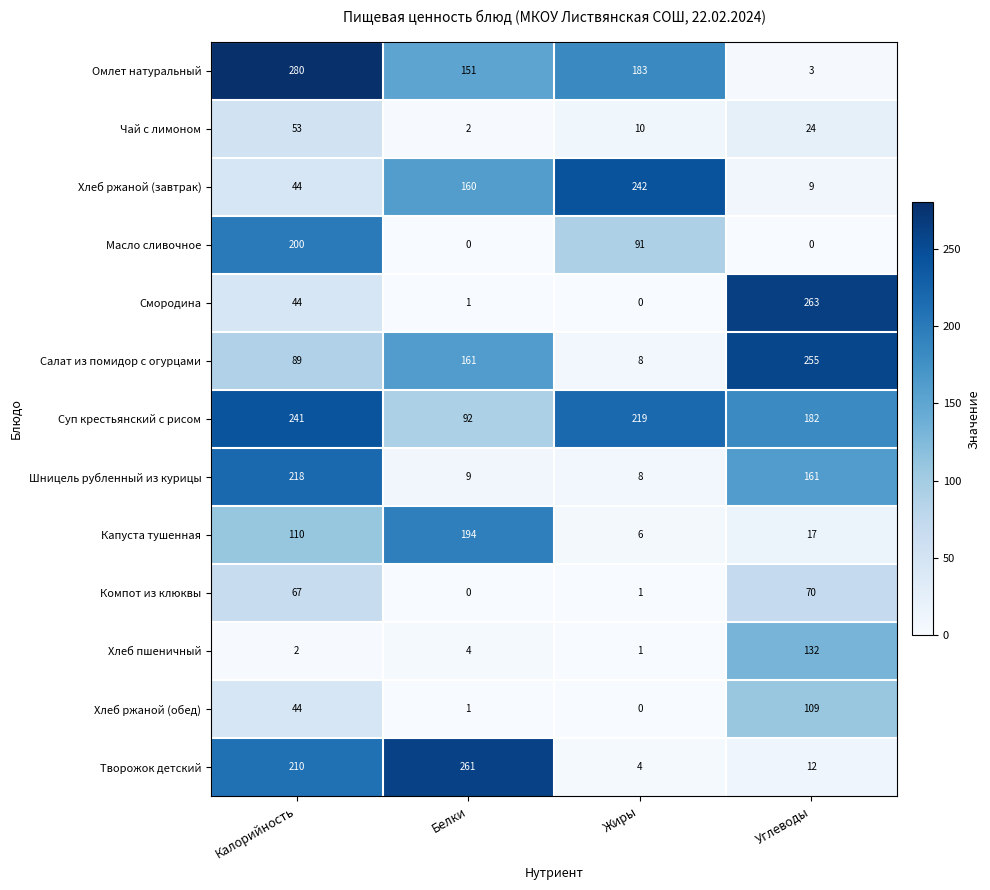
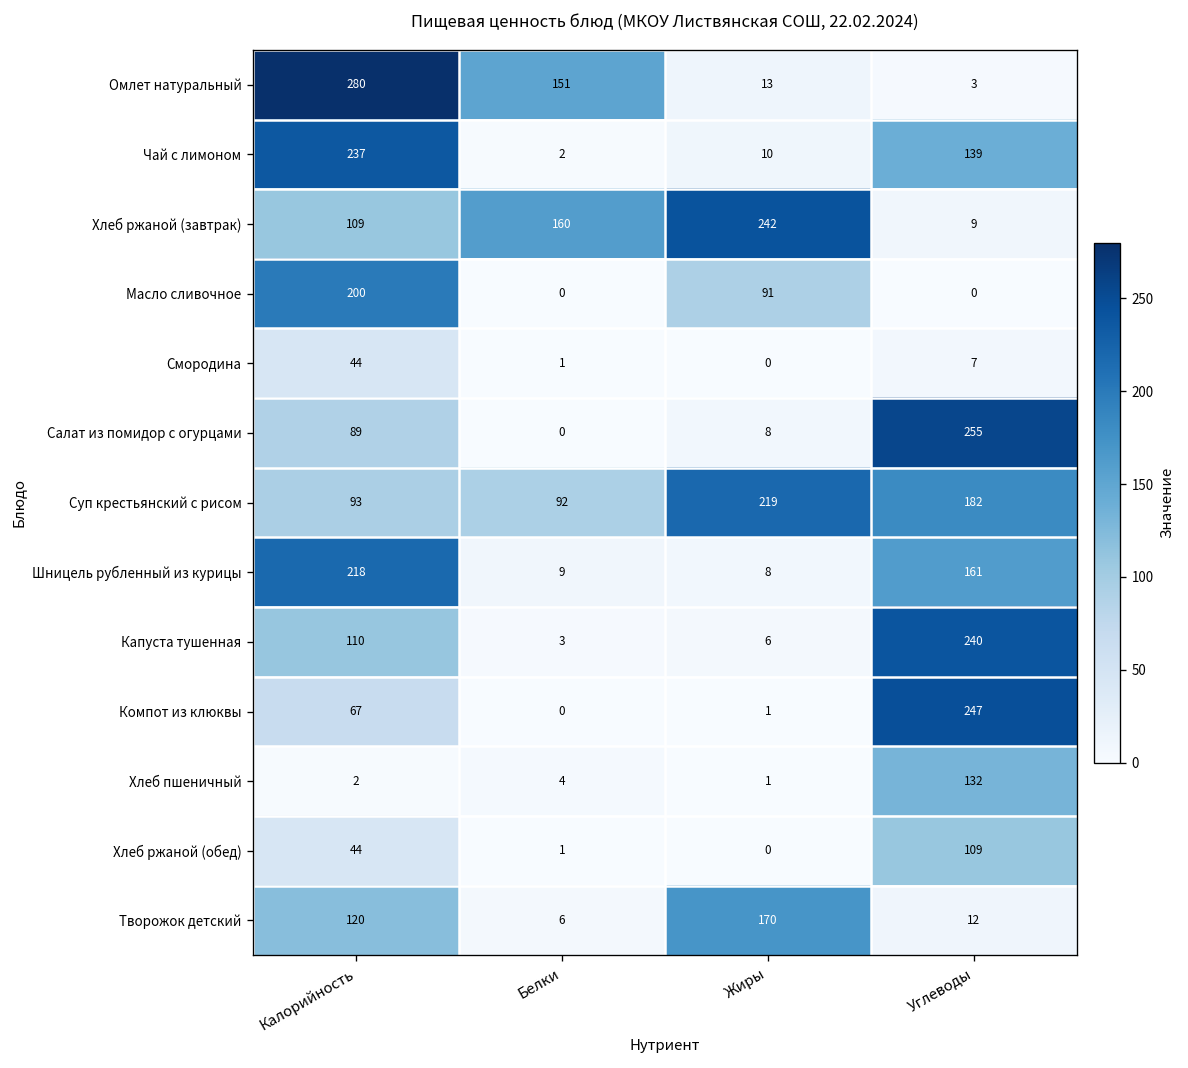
Омлет натуральный, Жиры: 183 -> 13
Чай с лимоном, Калорийность: 53 -> 237
Чай с лимоном, Углеводы: 24 -> 139
Хлеб ржаной (завтрак), Калорийность: 44 -> 109
Смородина, Углеводы: 263 -> 7
Салат из помидор с огурцами, Белки: 161 -> 0
Суп крестьянский с рисом, Калорийность: 241 -> 93
Капуста тушенная, Белки: 194 -> 3
Капуста тушенная, Углеводы: 17 -> 240
Компот из клюквы, Углеводы: 70 -> 247
Творожок детский, Калорийность: 210 -> 120
Творожок детский, Белки: 261 -> 6
Творожок детский, Жиры: 4 -> 170
